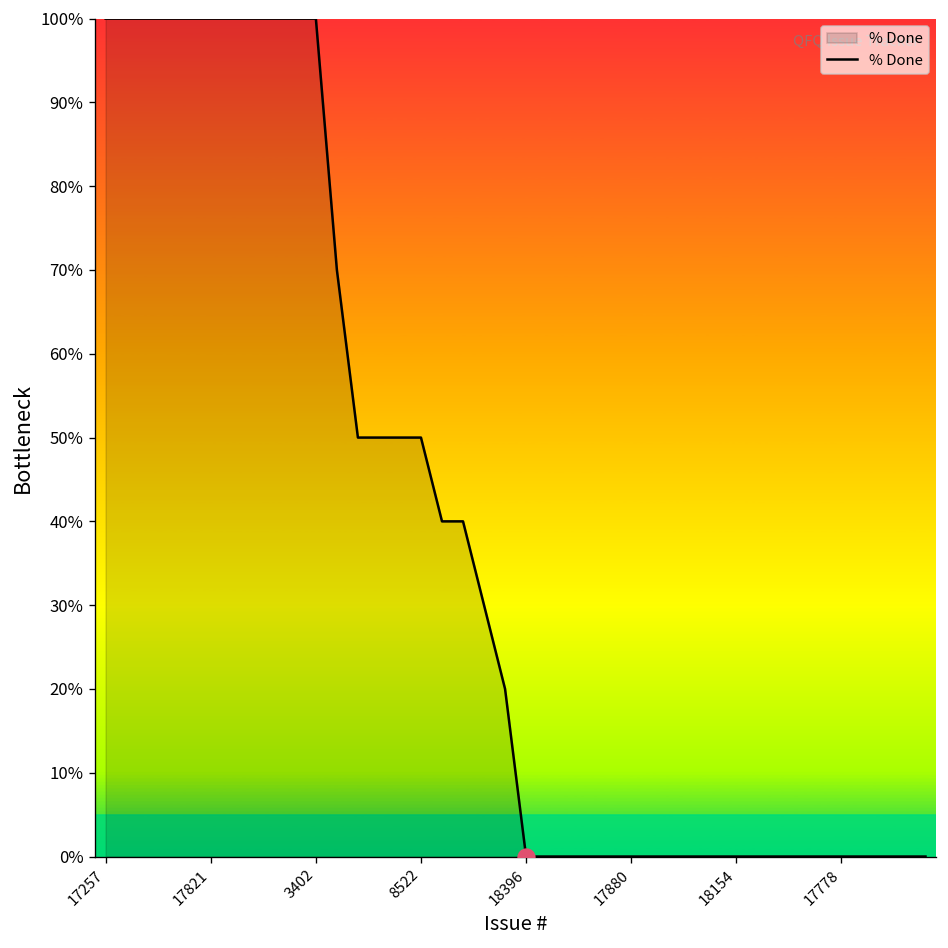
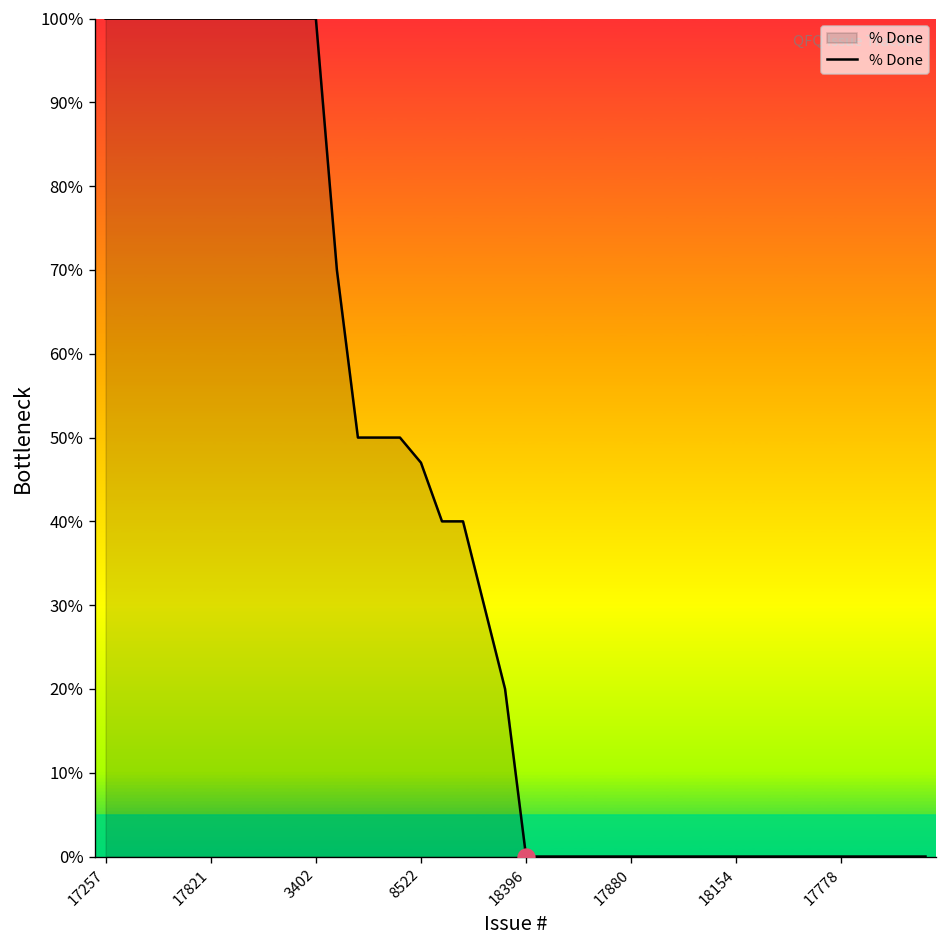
% Done, 8522: 50% -> 47%
